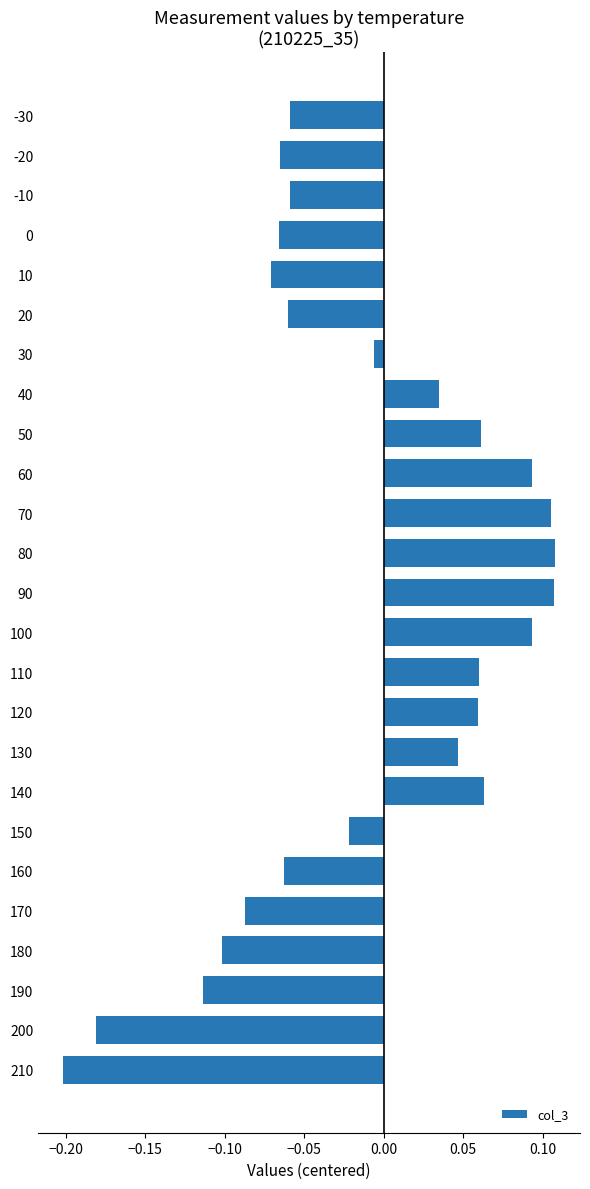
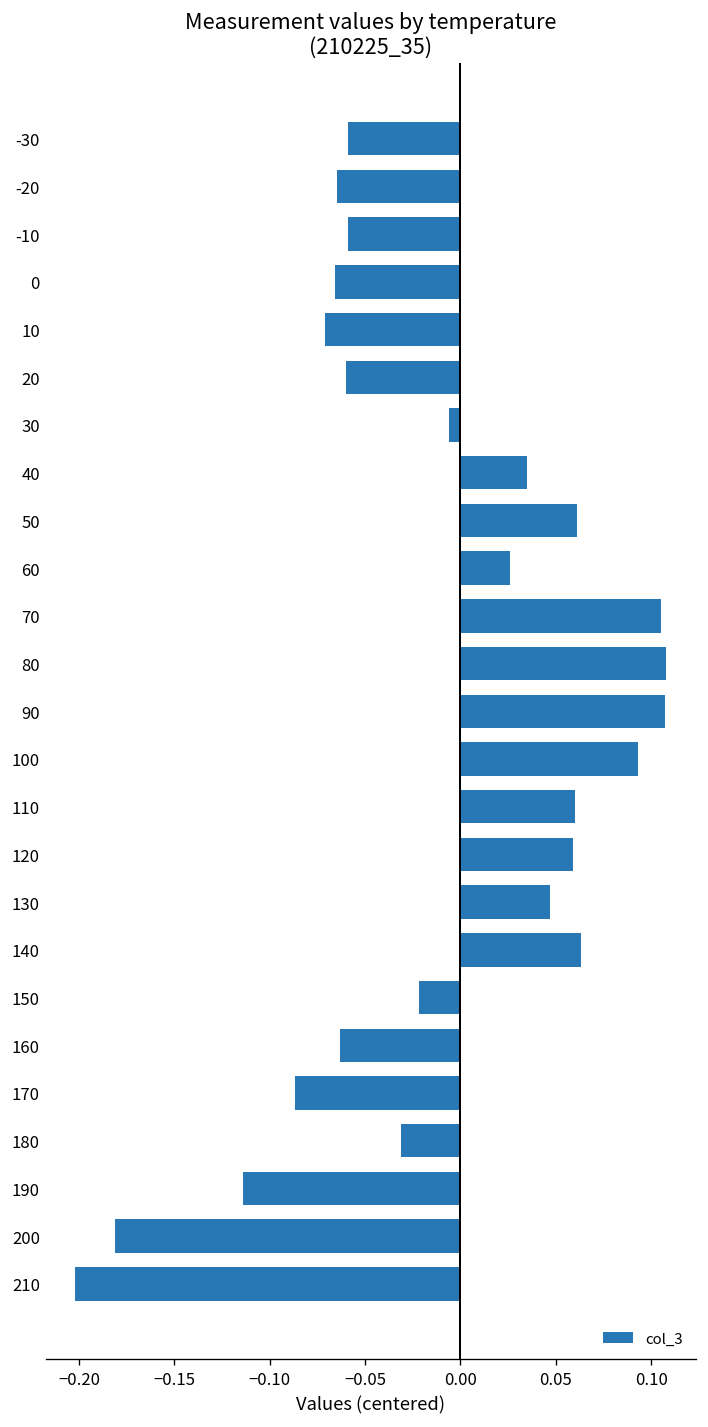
60: 0.093 -> 0.026
180: -0.102 -> -0.031
